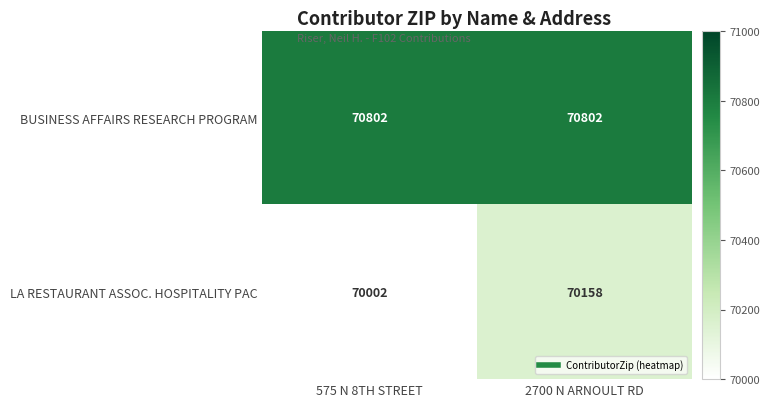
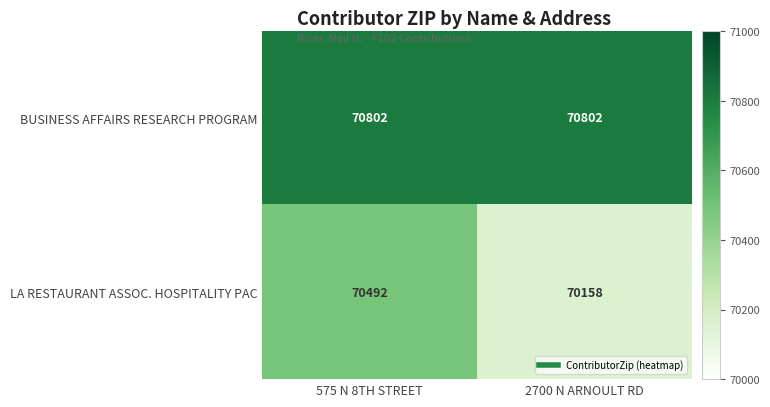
LA RESTAURANT ASSOC. HOSPITALITY PAC, 575 N 8TH STREET: 70002 -> 70492
